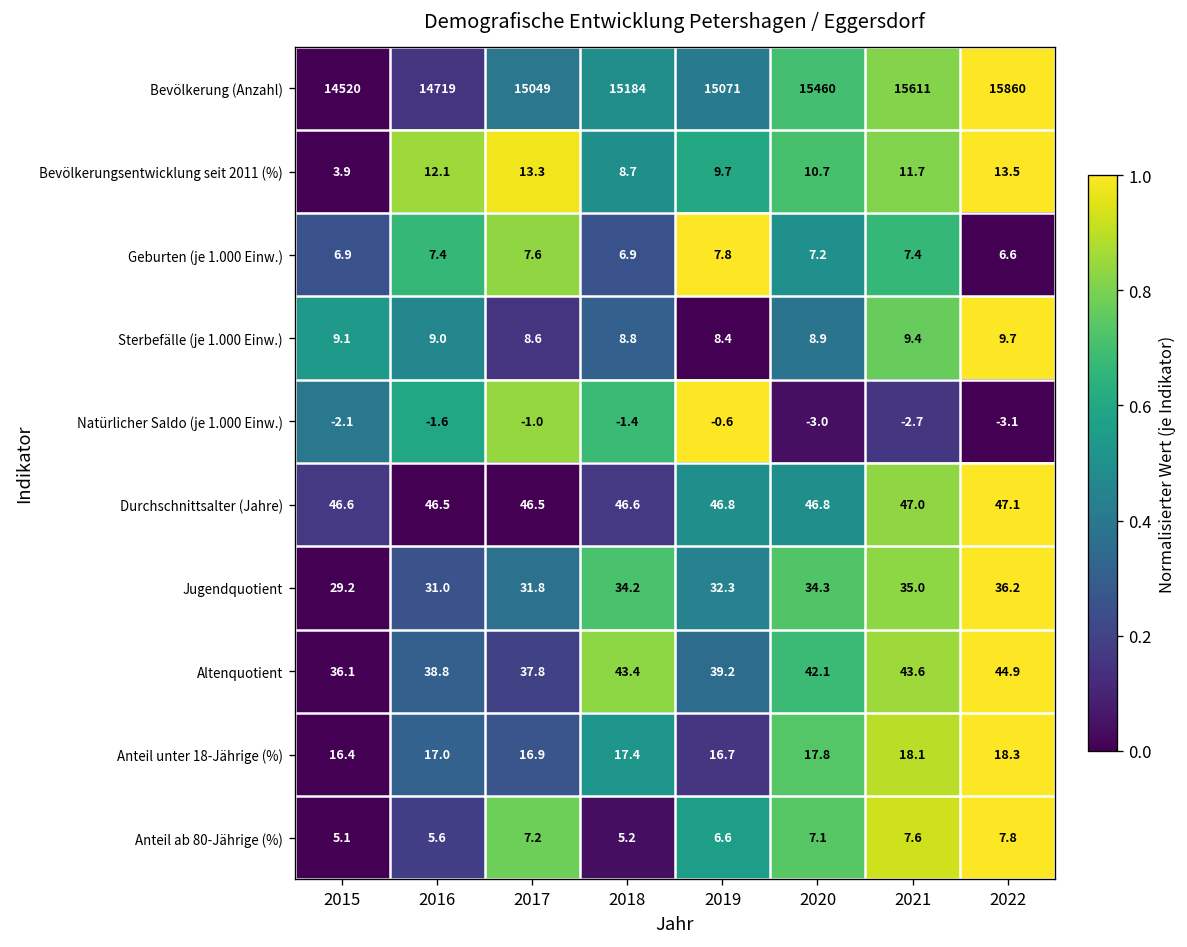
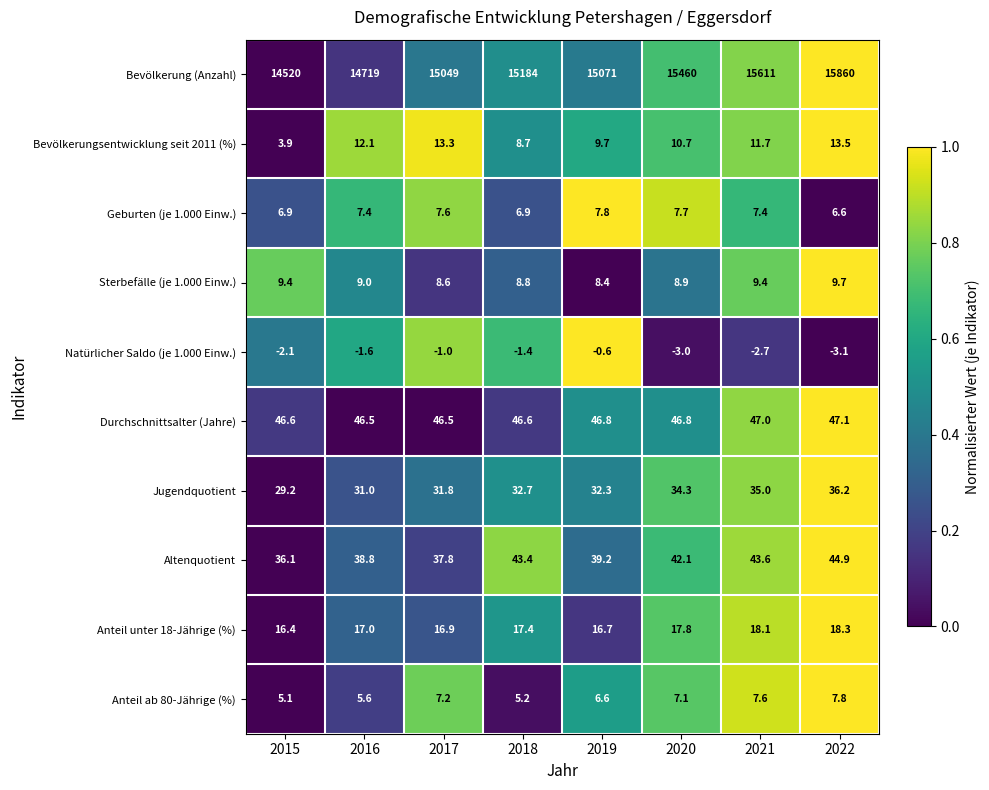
Geburten (je 1.000 Einw.), 2020: 7.2 -> 7.7
Sterbefälle (je 1.000 Einw.), 2015: 9.1 -> 9.4
Jugendquotient, 2018: 34.2 -> 32.7
